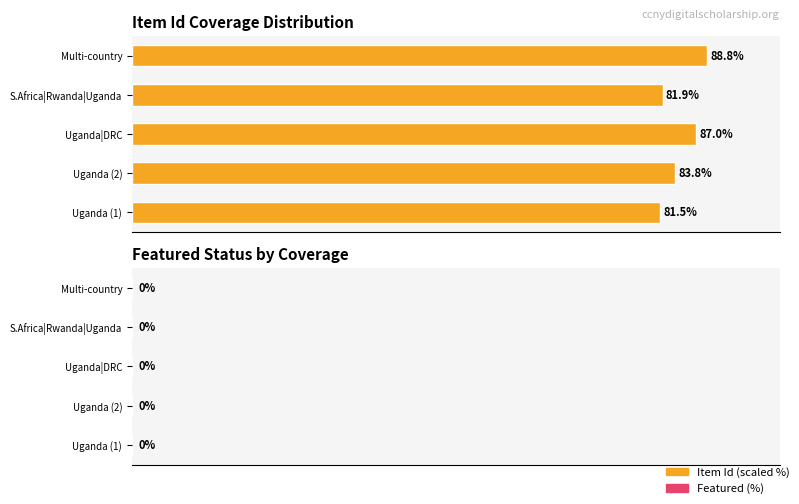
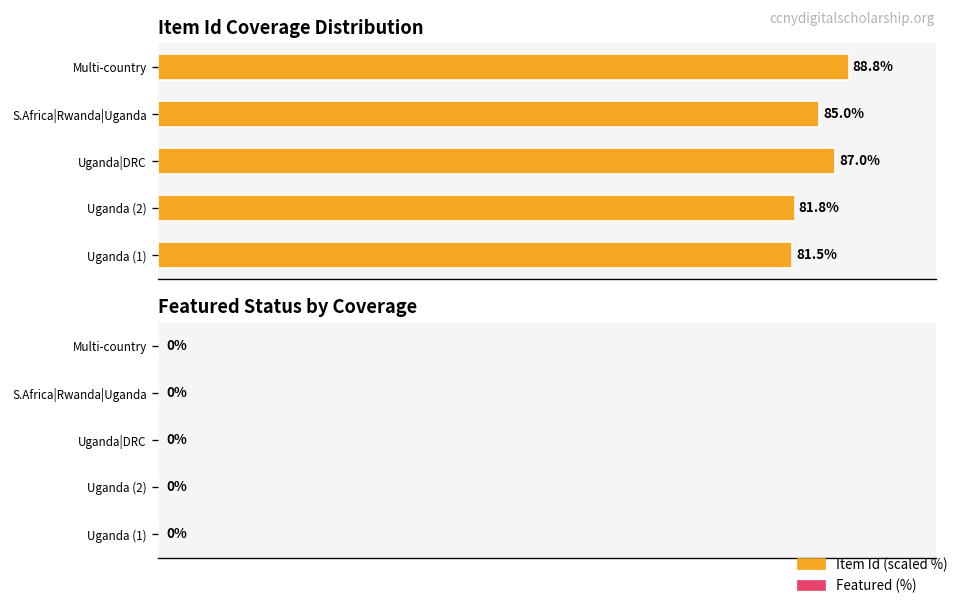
Item Id Coverage Distribution, S.Africa|Rwanda|Uganda: 81.9% -> 85.0%
Item Id Coverage Distribution, Uganda (2): 83.8% -> 81.8%
